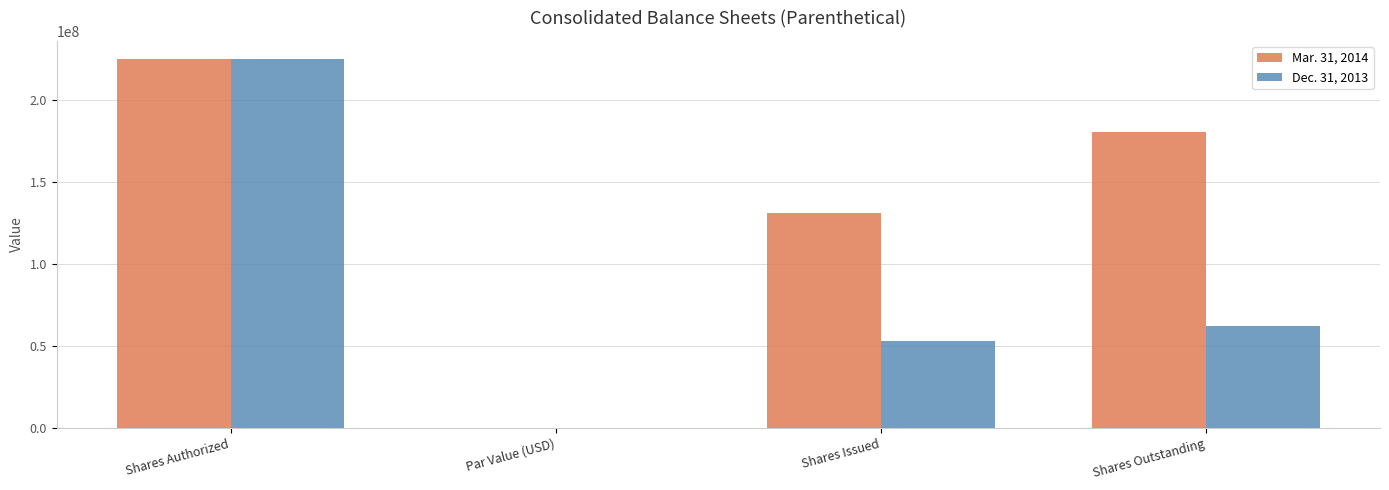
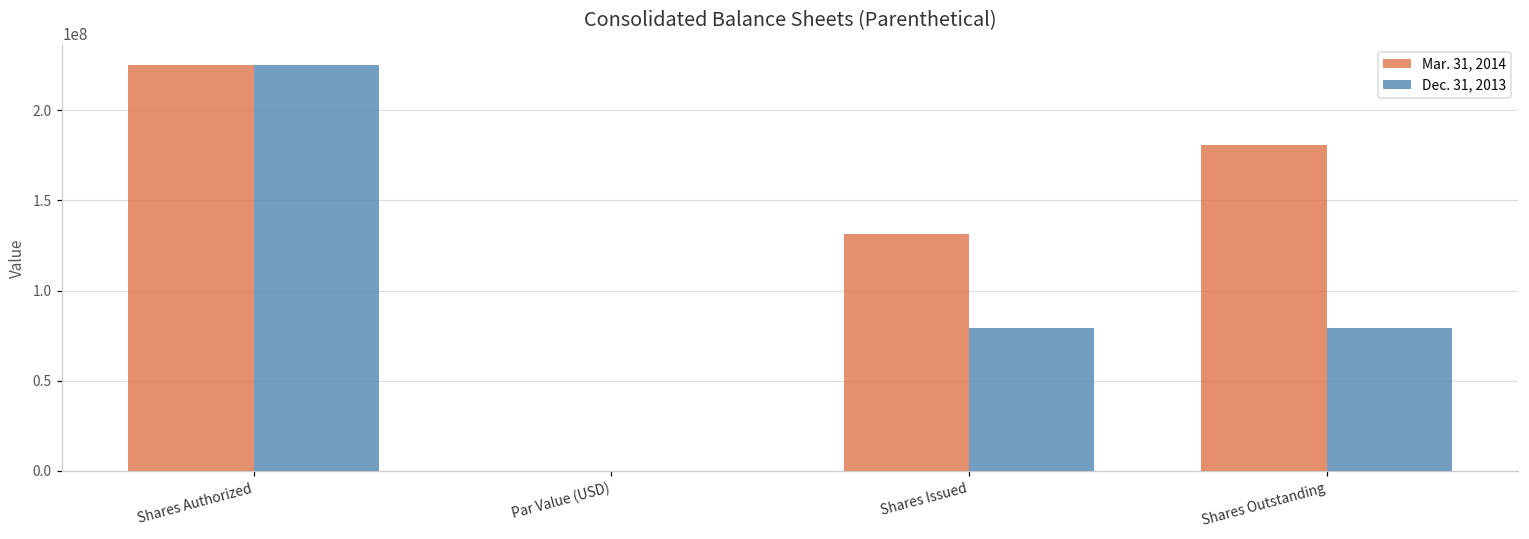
Dec. 31, 2013, Shares Issued: 53000000 -> 79000000
Dec. 31, 2013, Shares Outstanding: 62000000 -> 79000000
